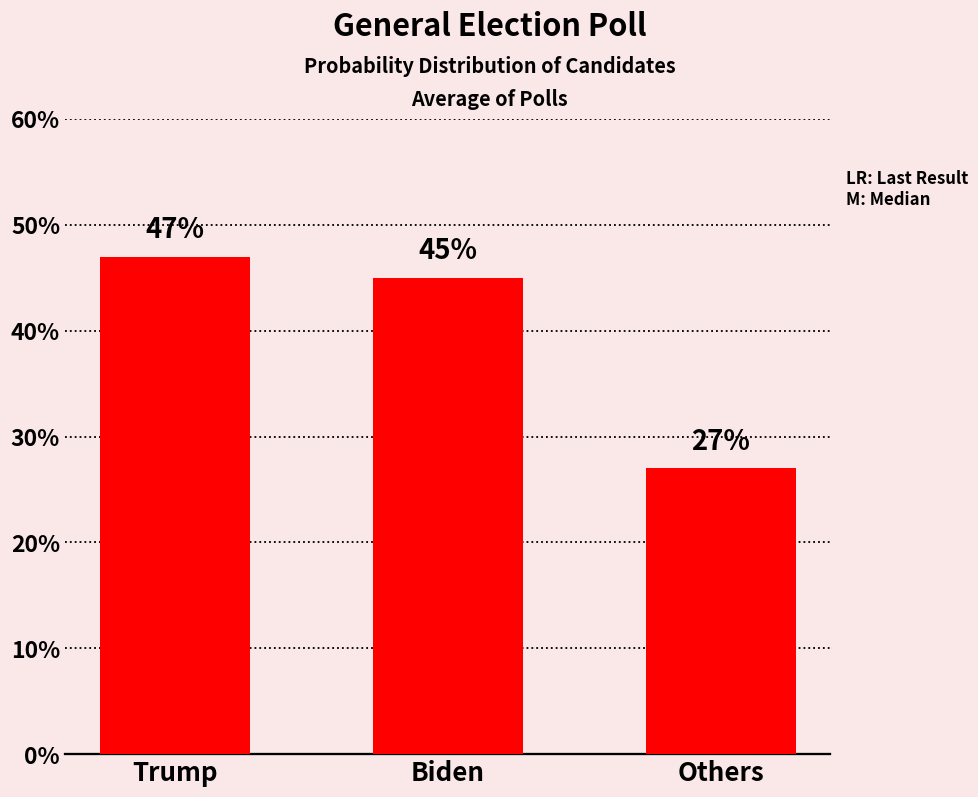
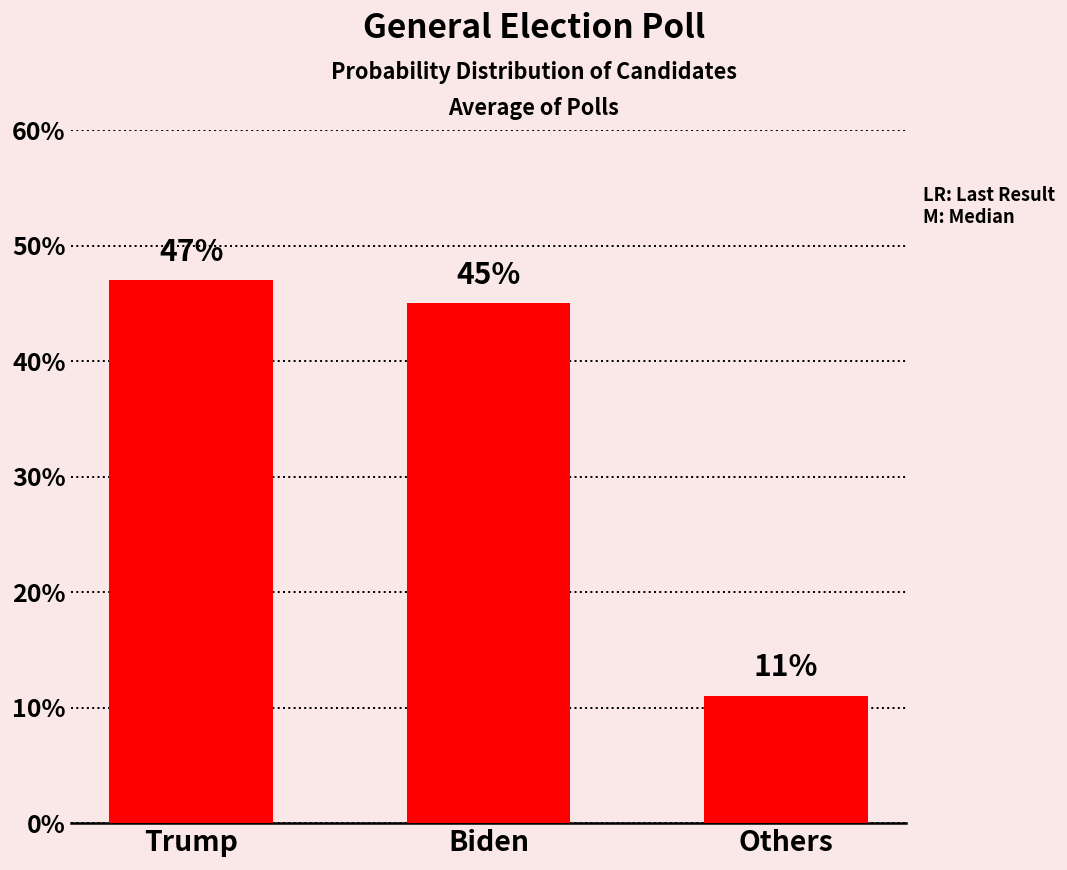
Others: 27% -> 11%
